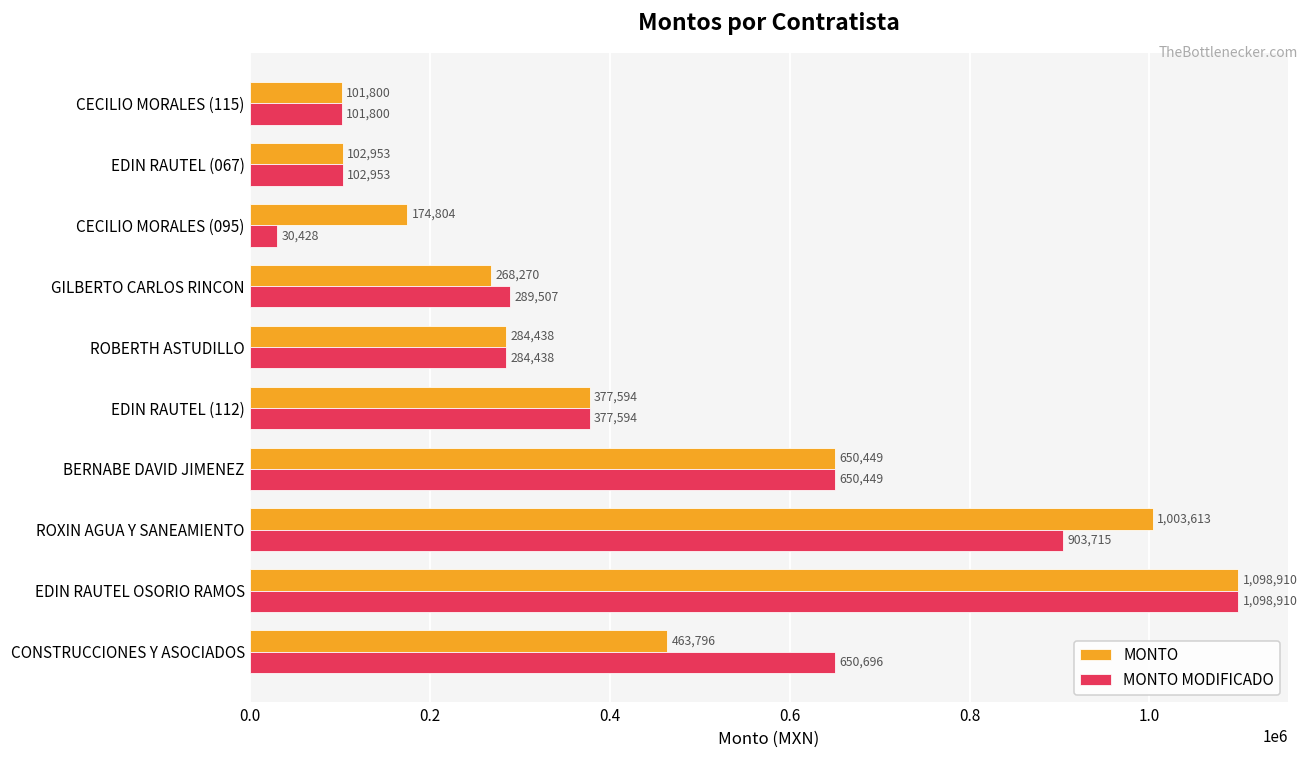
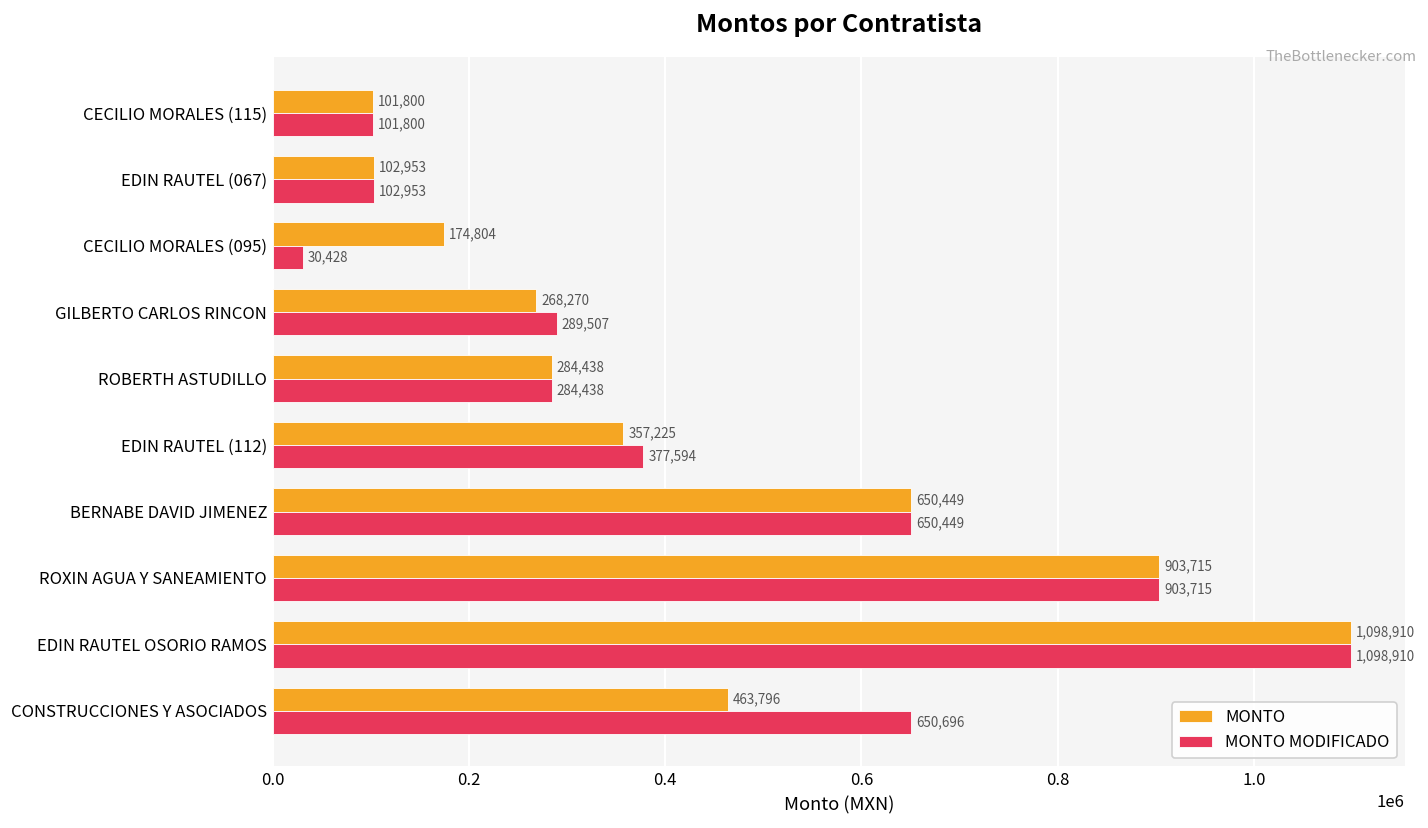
MONTO, EDIN RAUTEL (112): 377,594 -> 357,225
MONTO, ROXIN AGUA Y SANEAMIENTO: 1,003,613 -> 903,715
